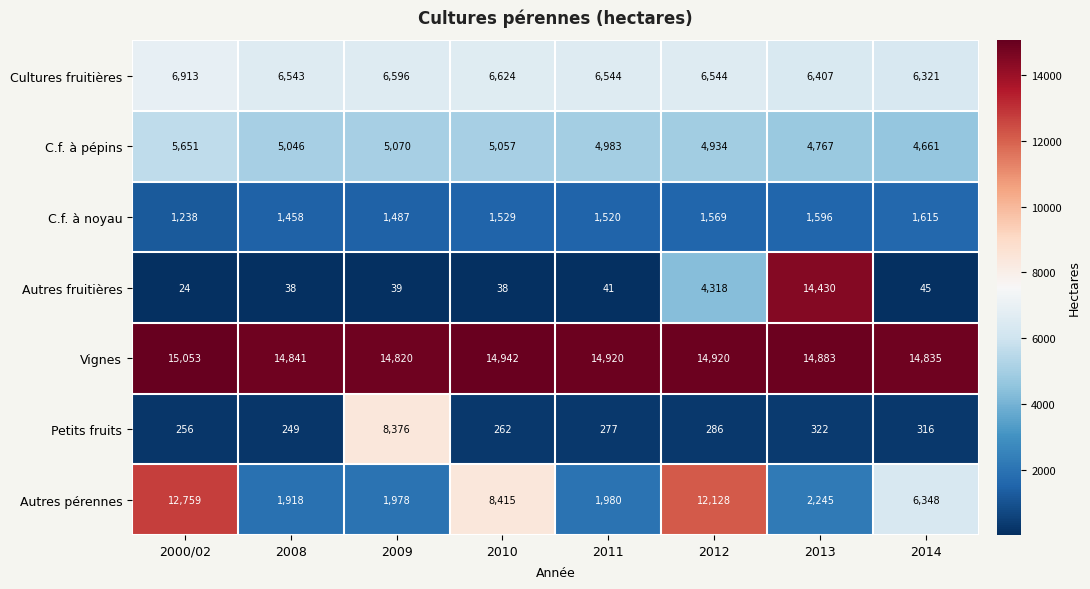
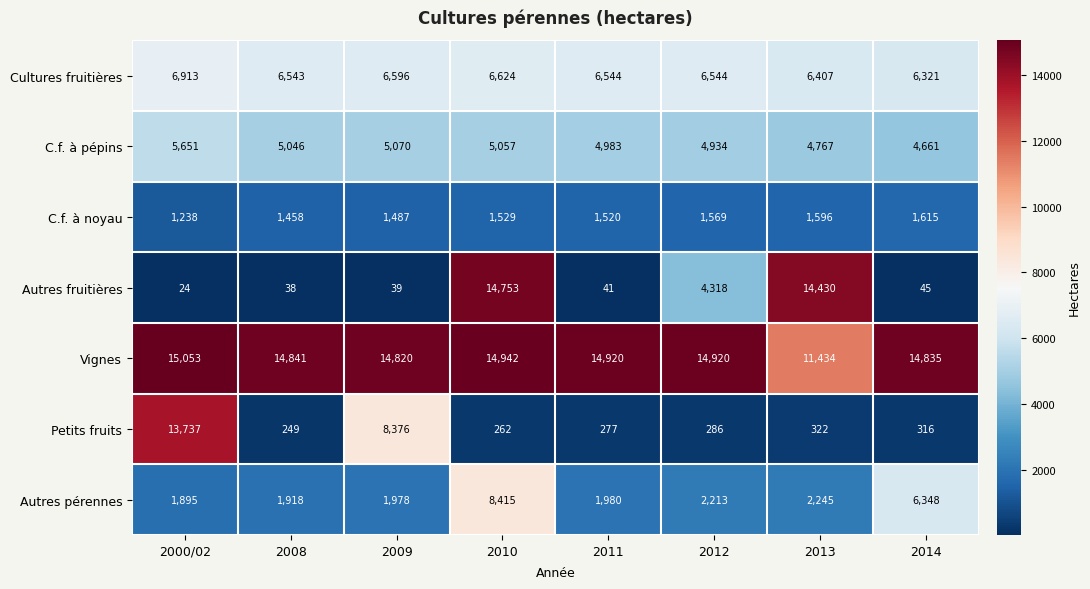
Autres fruitières, 2010: 38 -> 14,753
Vignes, 2013: 14,883 -> 11,434
Petits fruits, 2000/02: 256 -> 13,737
Autres pérennes, 2000/02: 12,759 -> 1,895
Autres pérennes, 2012: 12,128 -> 2,213
